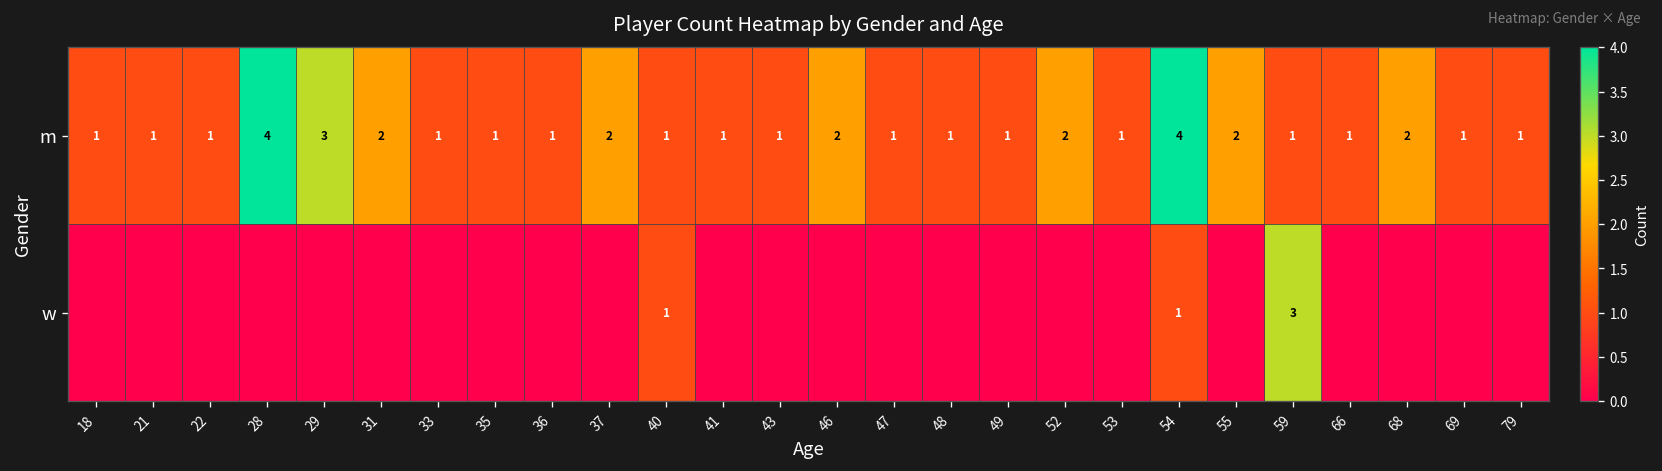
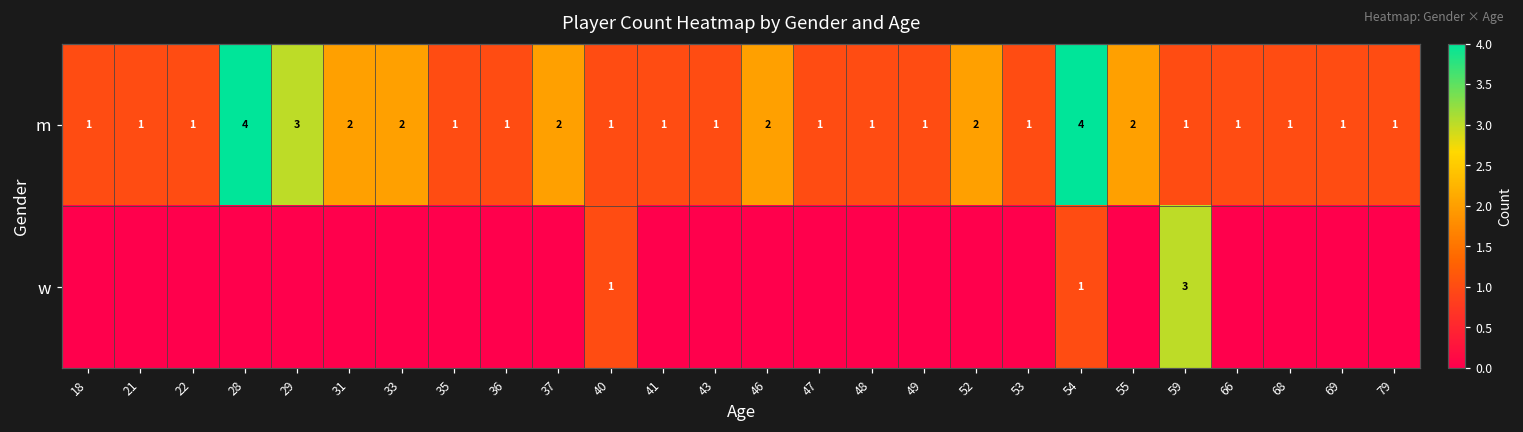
m, 33: 1 -> 2
m, 68: 2 -> 1
